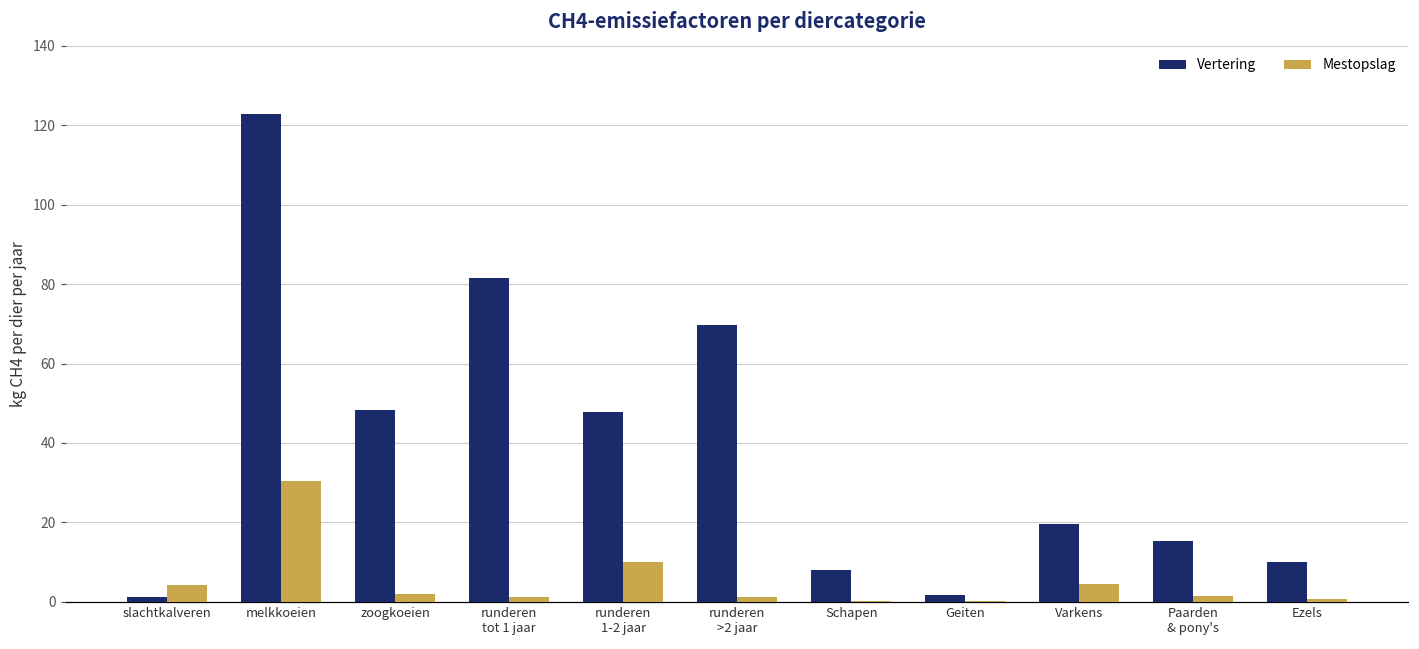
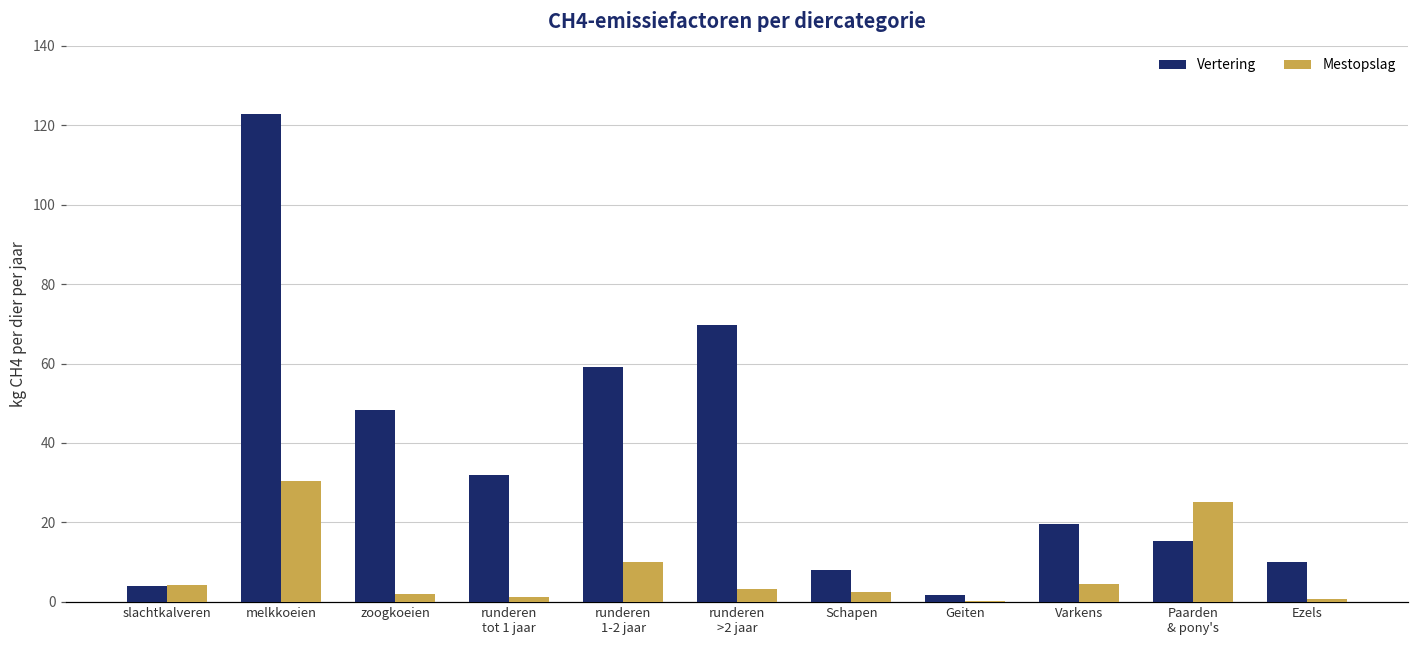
Vertering, slachtkalveren: 1 -> 4
Vertering, runderen tot 1 jaar: 82 -> 32
Vertering, runderen 1-2 jaar: 48 -> 59
Mestopslag, runderen >2 jaar: 1 -> 3
Mestopslag, Schapen: 0 -> 2
Mestopslag, Paarden & pony's: 2 -> 25
